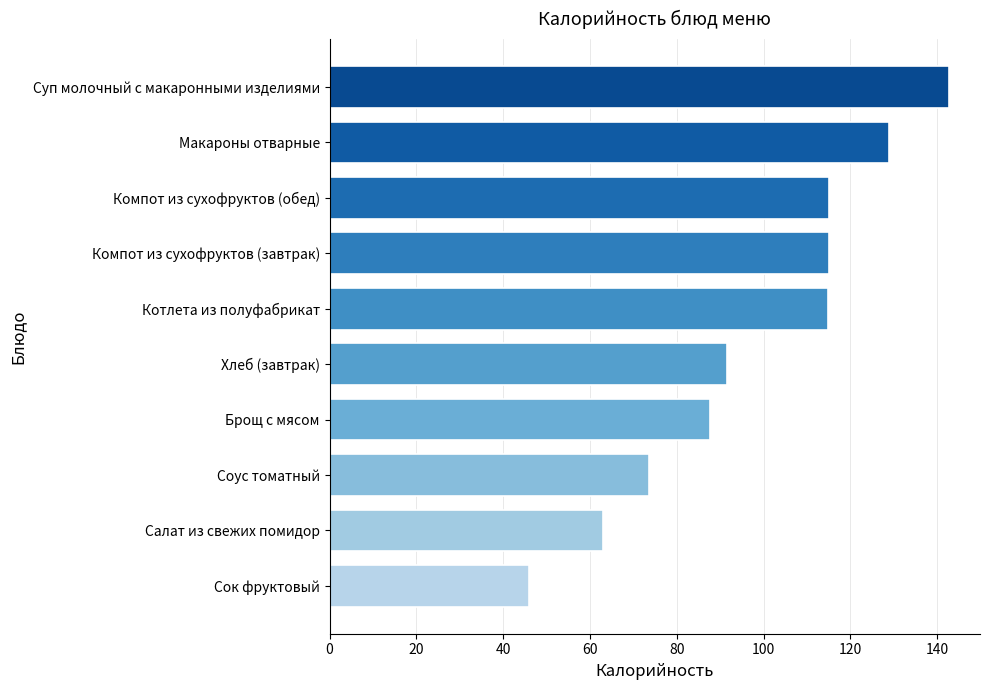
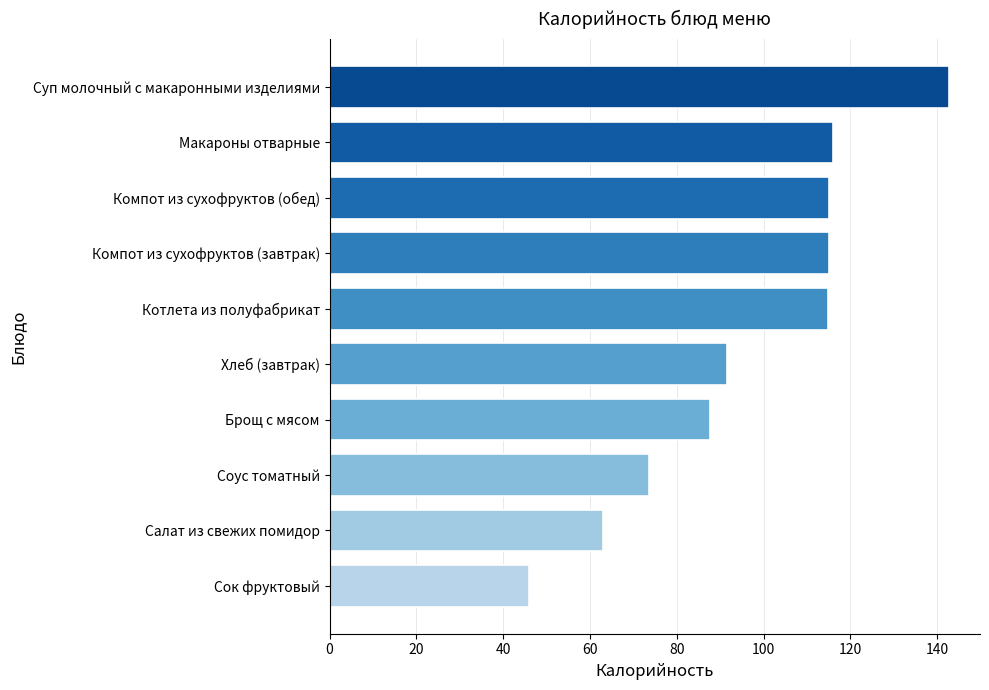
Макароны отварные: 129 -> 116
